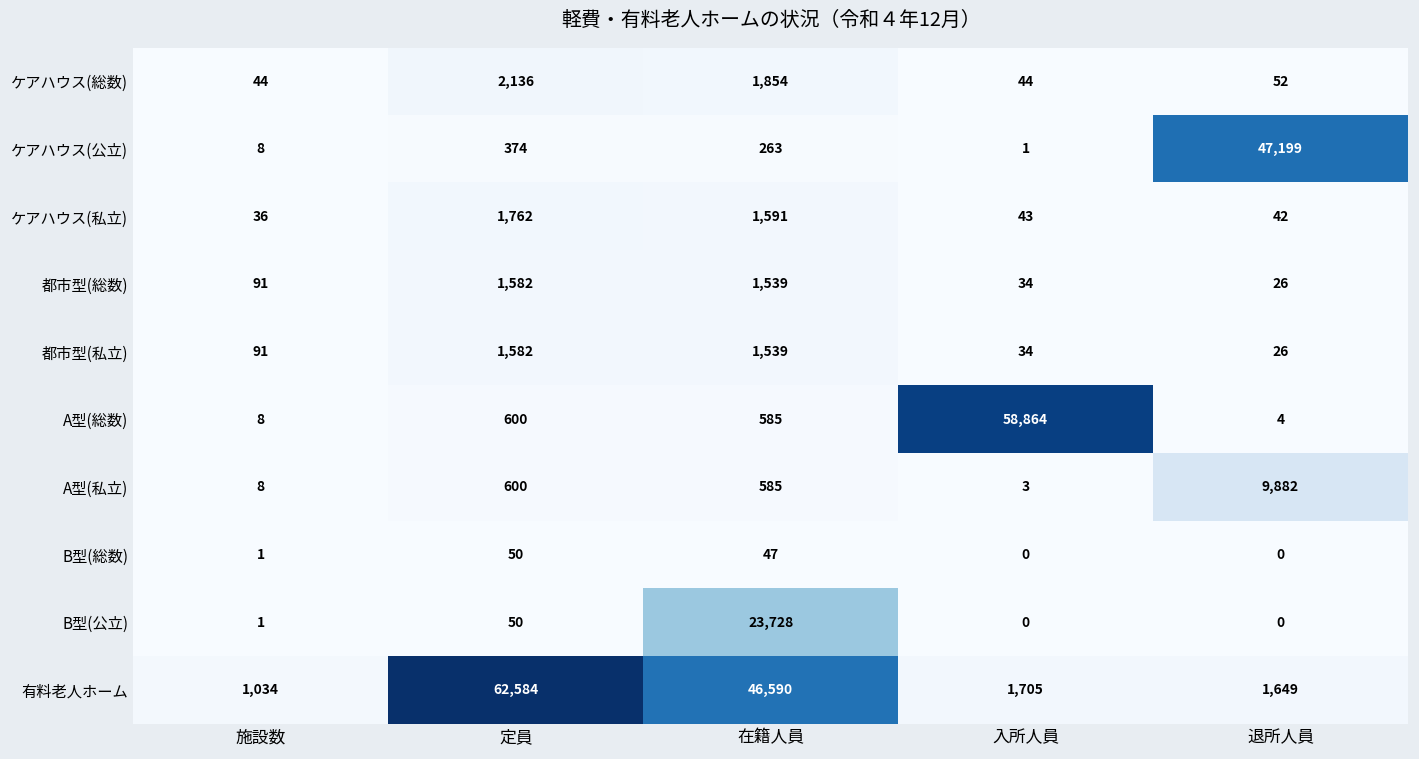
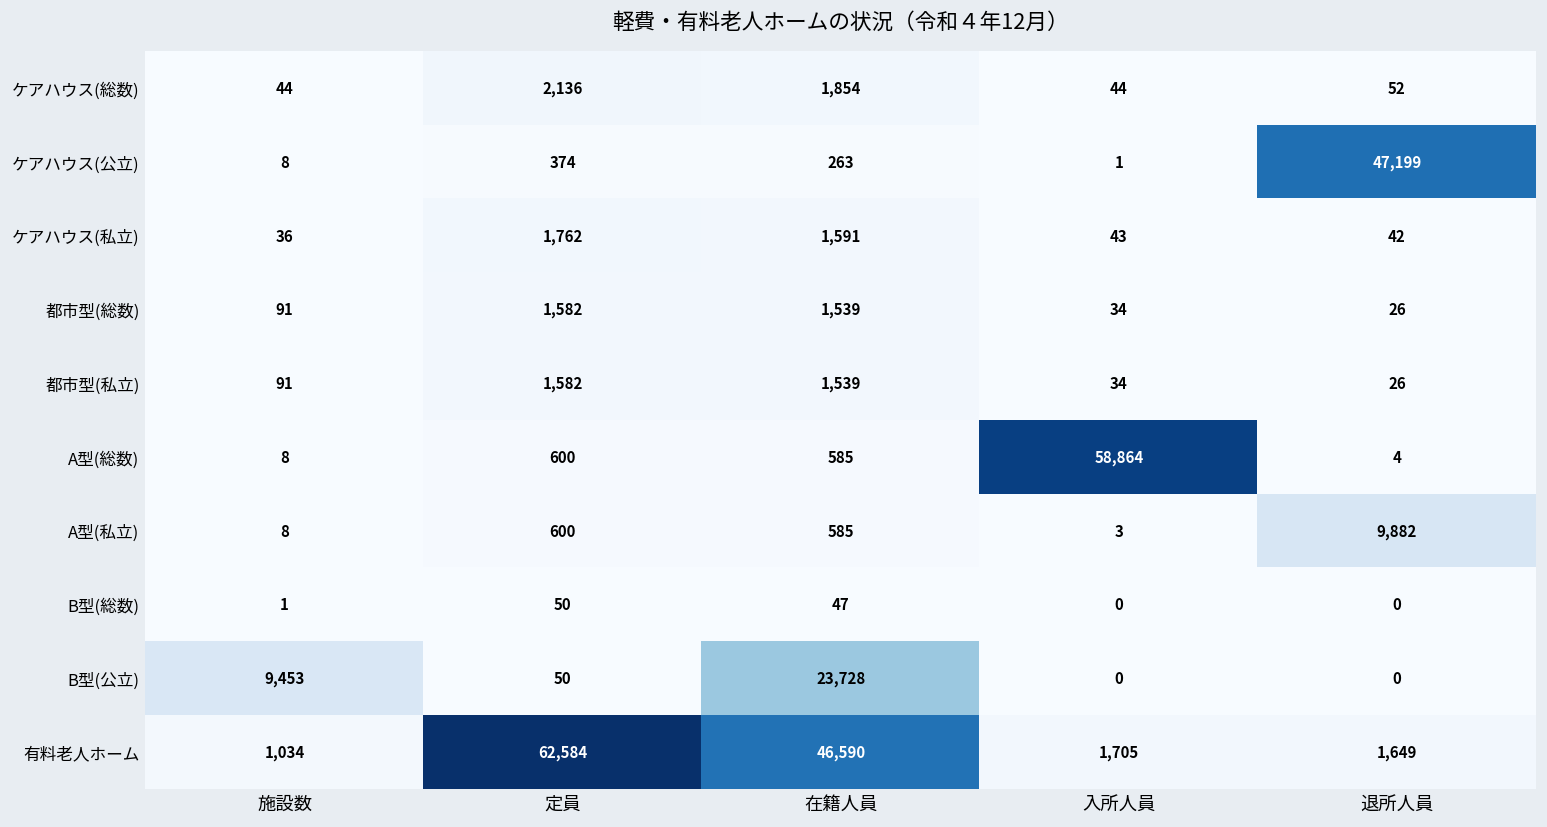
B型(公立), 施設数: 1 -> 9,453
